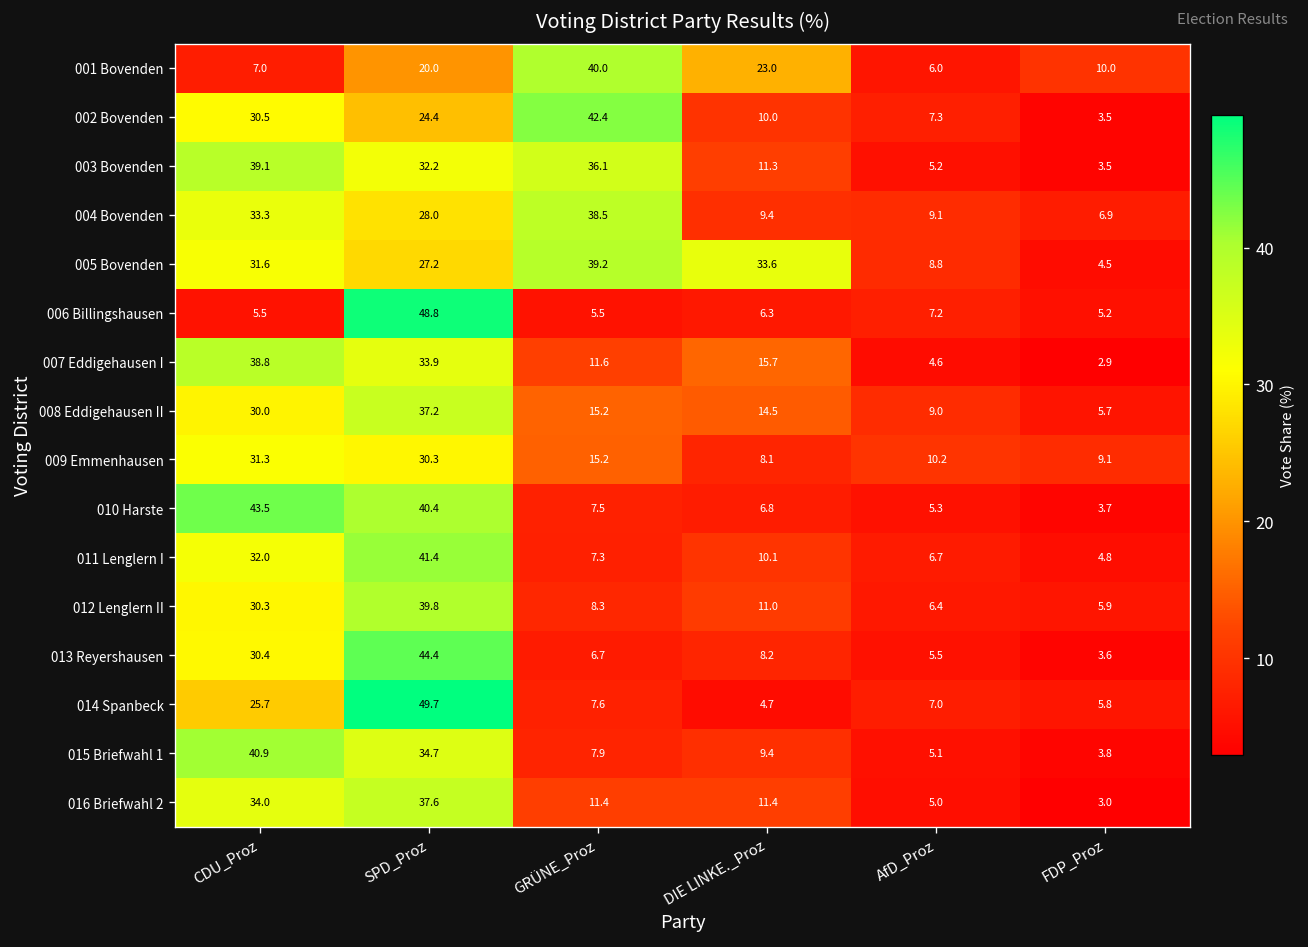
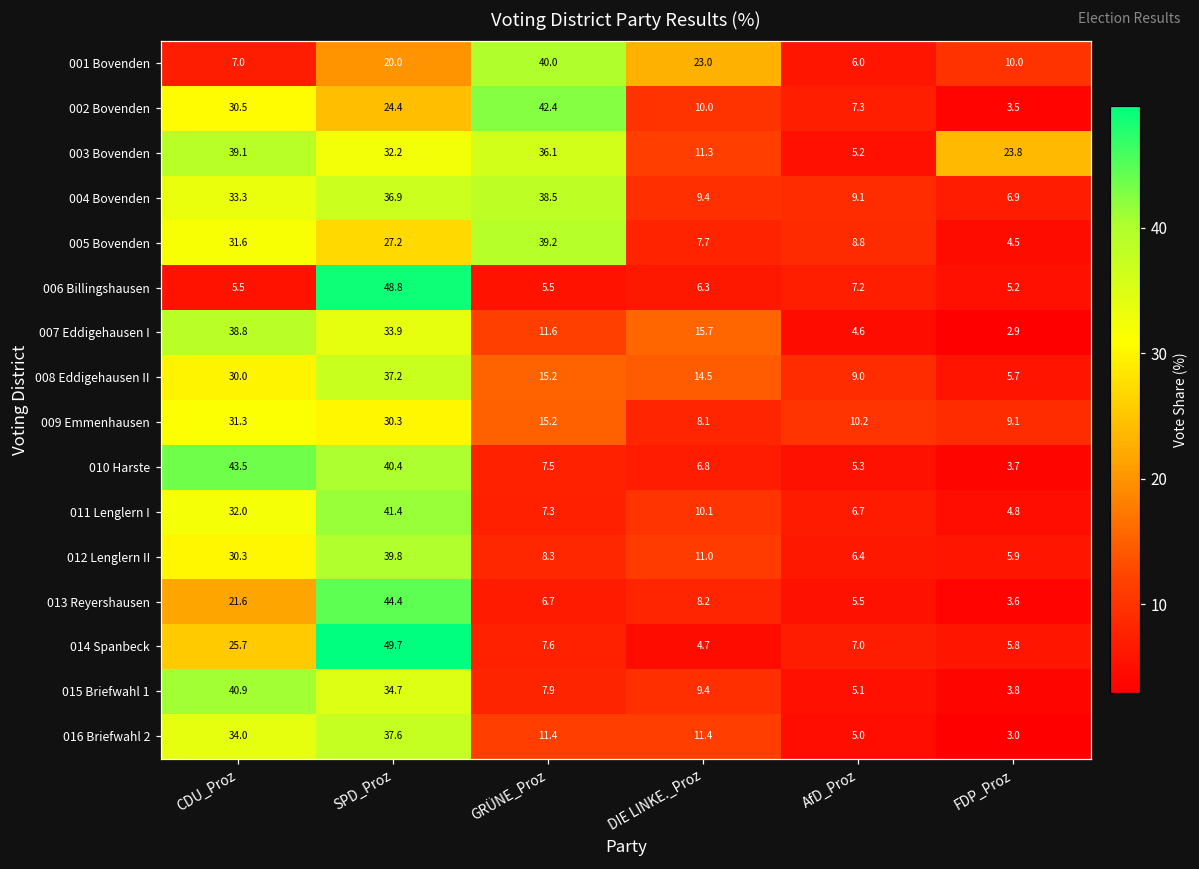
003 Bovenden, FDP_Proz: 3.5 -> 23.8
004 Bovenden, SPD_Proz: 28.0 -> 36.9
005 Bovenden, DIE LINKE._Proz: 33.6 -> 7.7
013 Reyershausen, CDU_Proz: 30.4 -> 21.6
